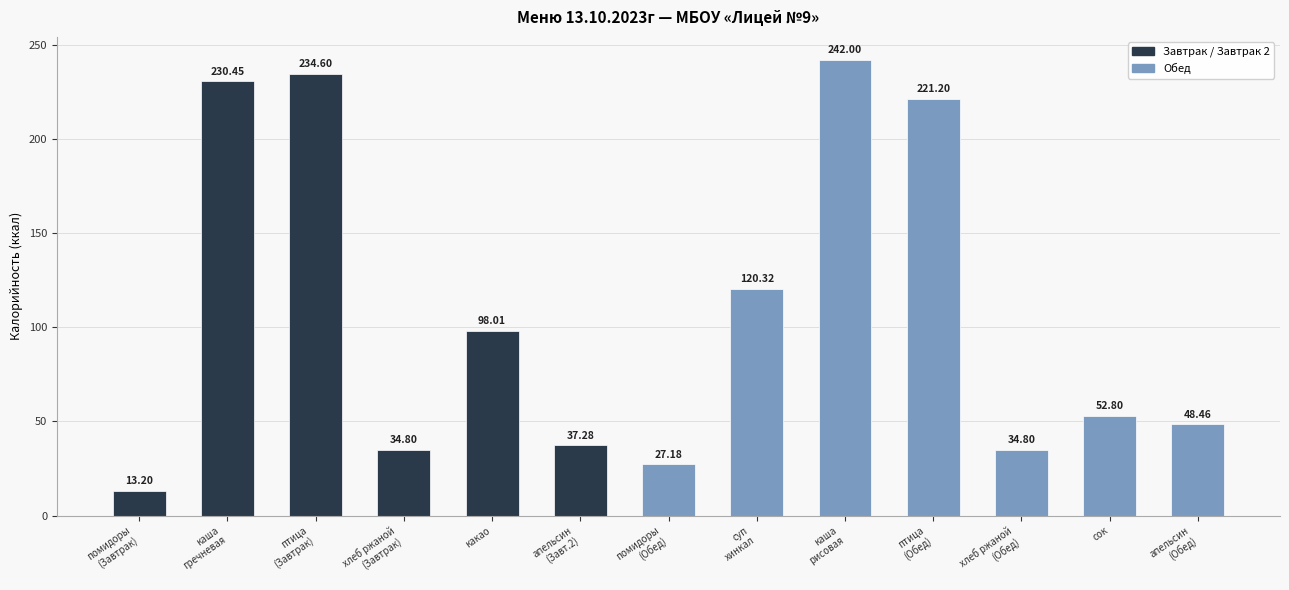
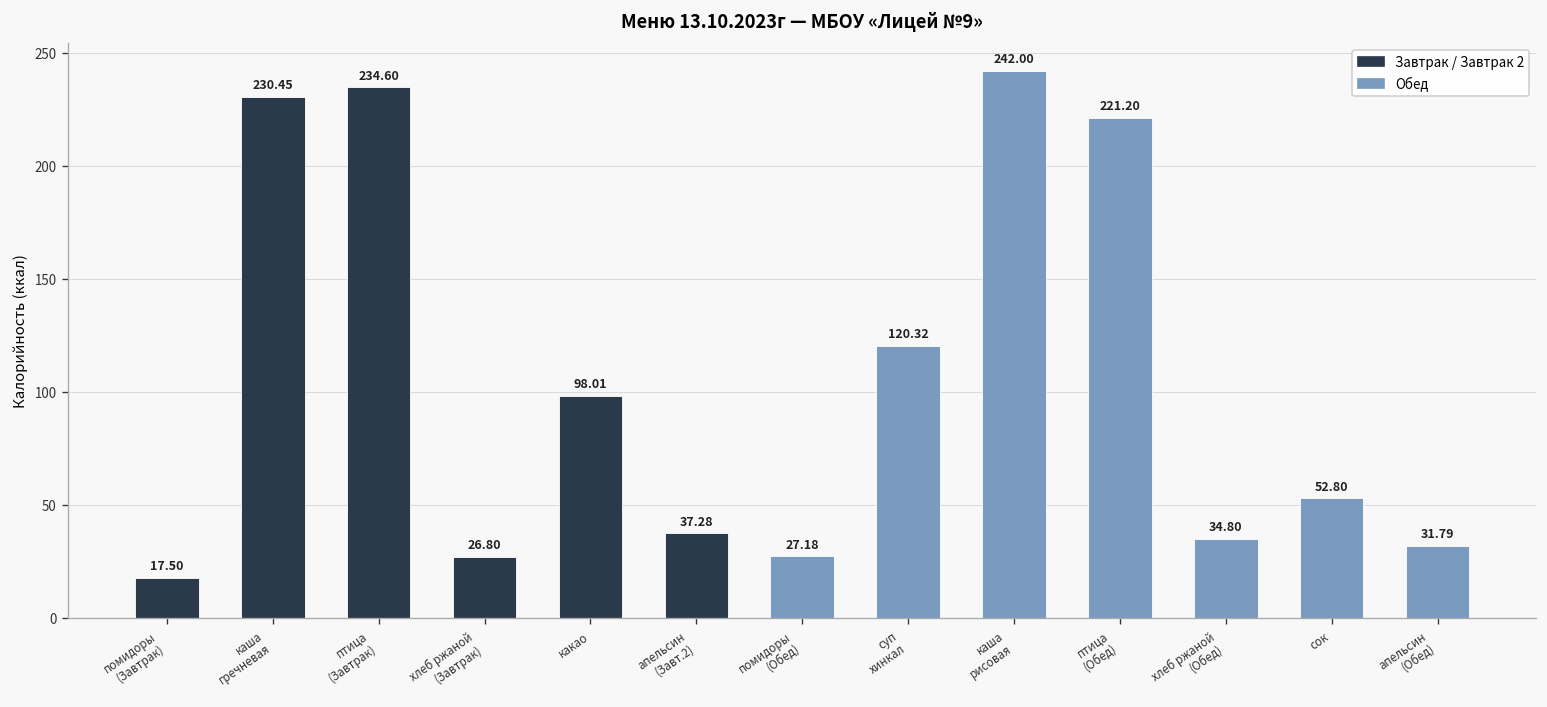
помидоры (Завтрак): 13.20 -> 17.50
хлеб ржаной (Завтрак): 34.80 -> 26.80
апельсин (Обед): 48.46 -> 31.79
